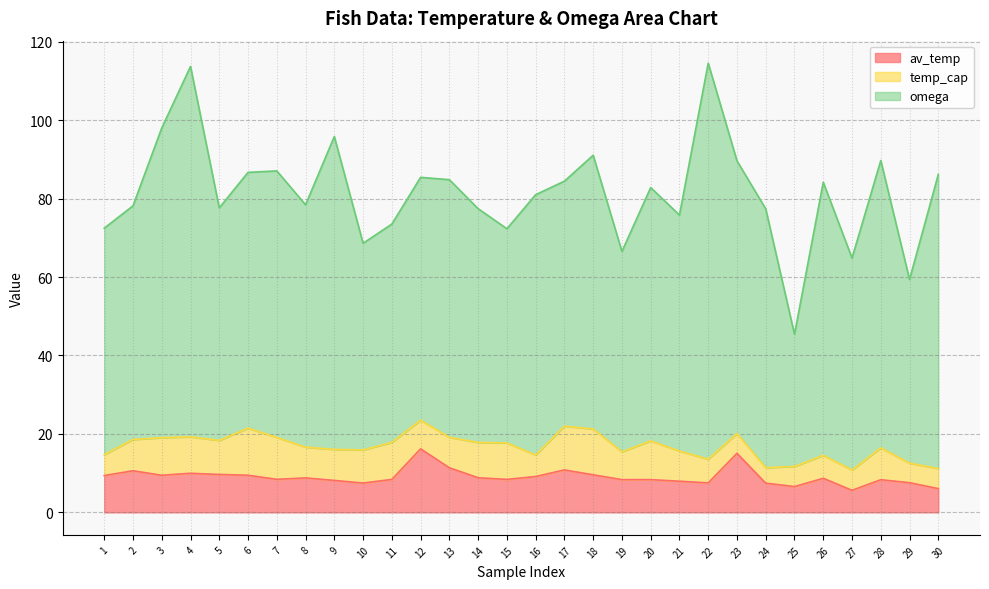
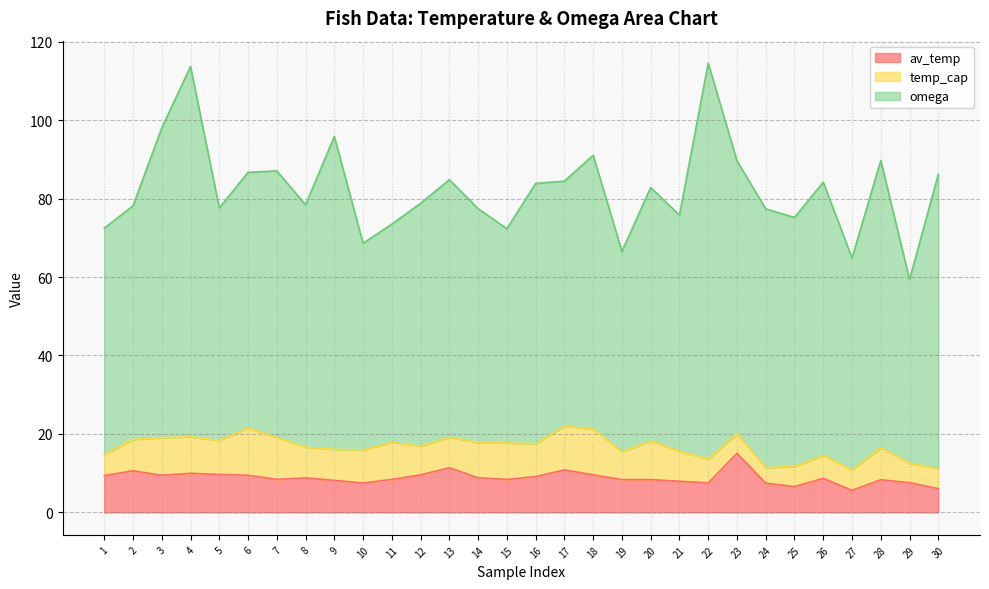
av_temp, 12: 16 -> 10
temp_cap, 16: 5 -> 8
omega, 25: 34 -> 63
